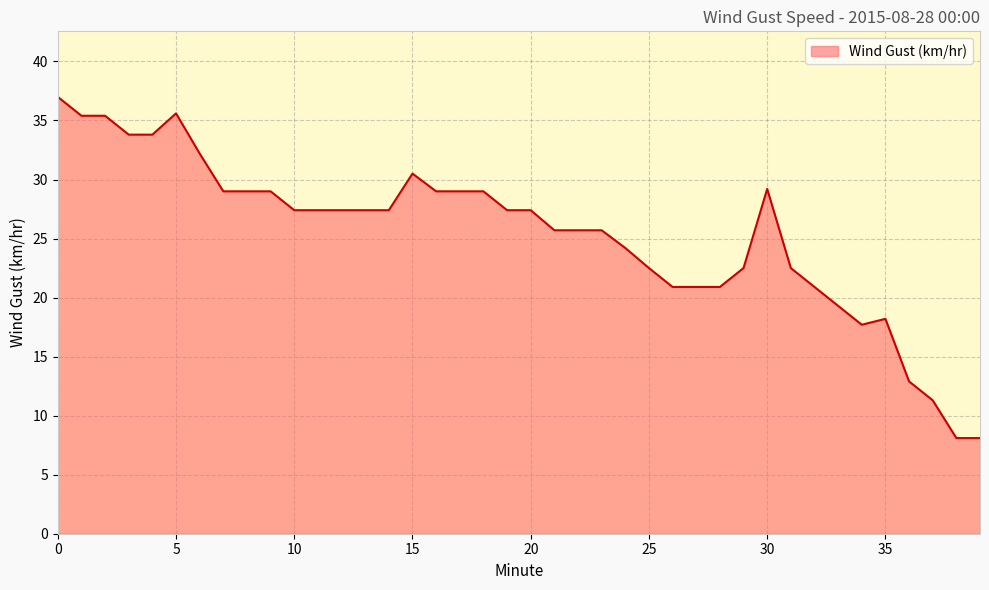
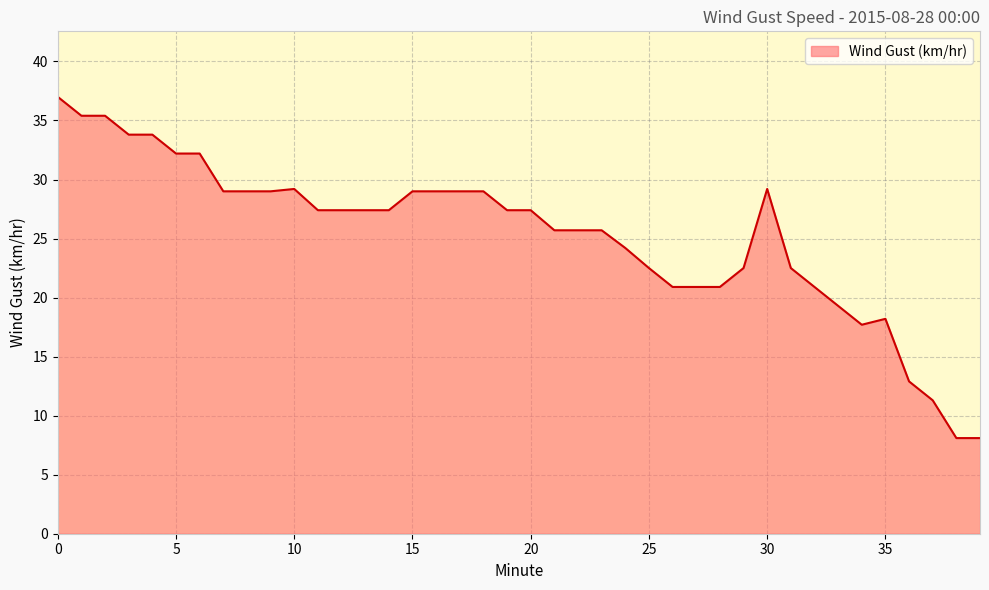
5: 35.6 -> 32.2
10: 27.4 -> 29.2
15: 30.5 -> 29.0
